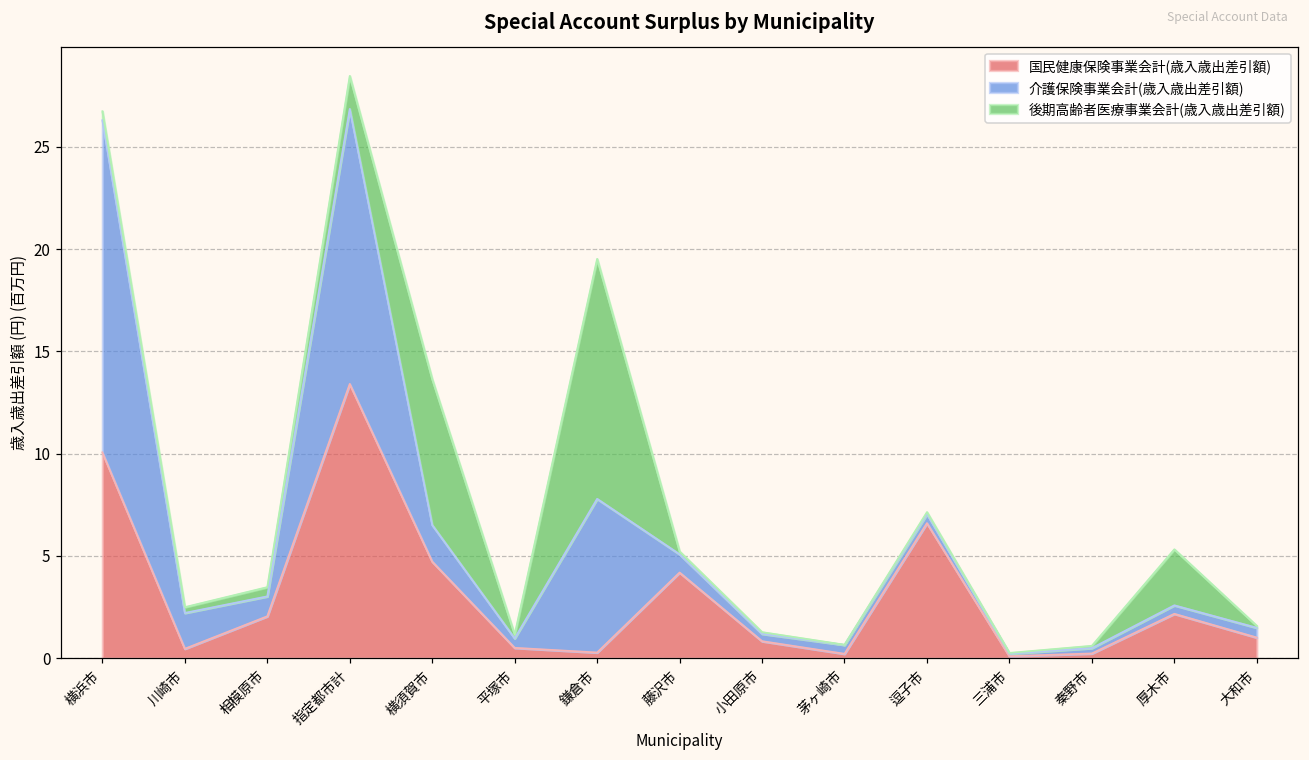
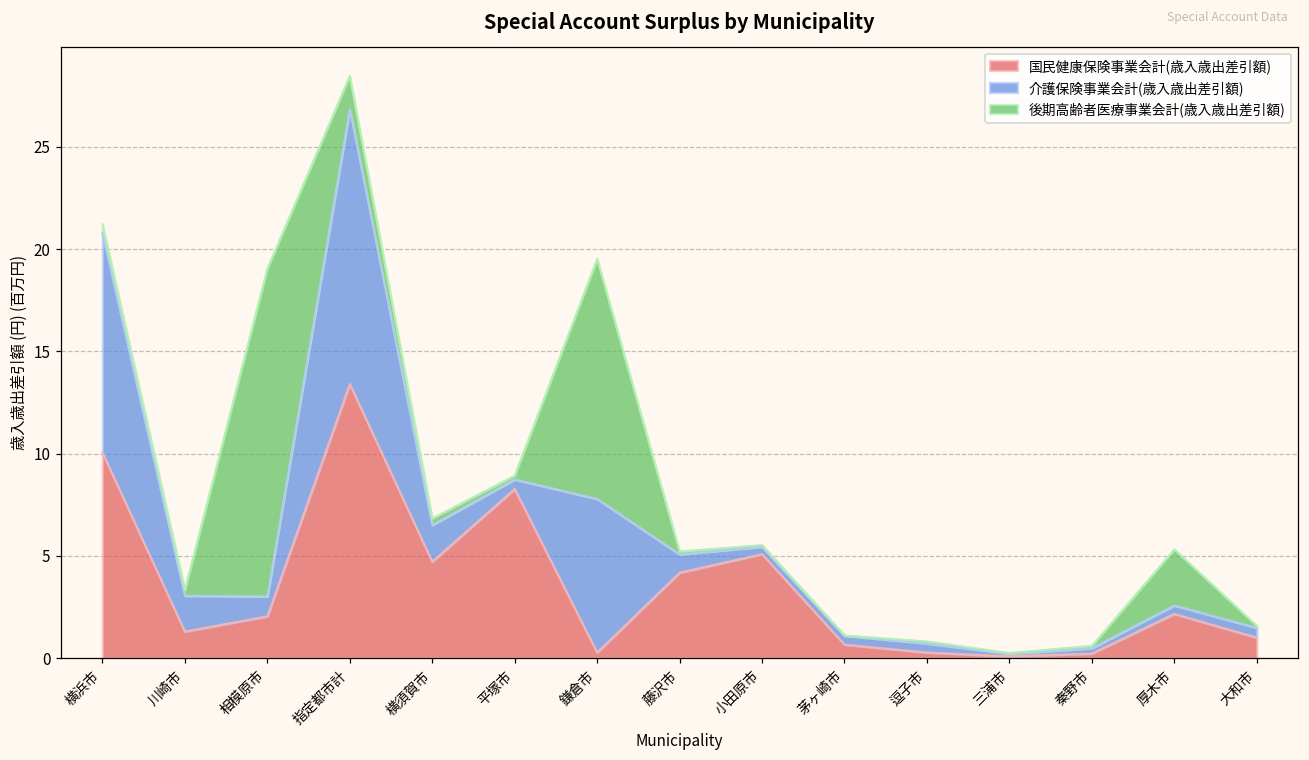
介護保険事業会計(歳入歳出差引額), 横浜市: 16.2 -> 10.7
国民健康保険事業会計(歳入歳出差引額), 川崎市: 0.5 -> 1.3
後期高齢者医療事業会計(歳入歳出差引額), 相模原市: 0.5 -> 16.0
後期高齢者医療事業会計(歳入歳出差引額), 横須賀市: 7.1 -> 0.3
国民健康保険事業会計(歳入歳出差引額), 平塚市: 0.5 -> 8.3
国民健康保険事業会計(歳入歳出差引額), 小田原市: 0.8 -> 5.1
国民健康保険事業会計(歳入歳出差引額), 茅ヶ崎市: 0.2 -> 0.7
国民健康保険事業会計(歳入歳出差引額), 逗子市: 6.6 -> 0.3
